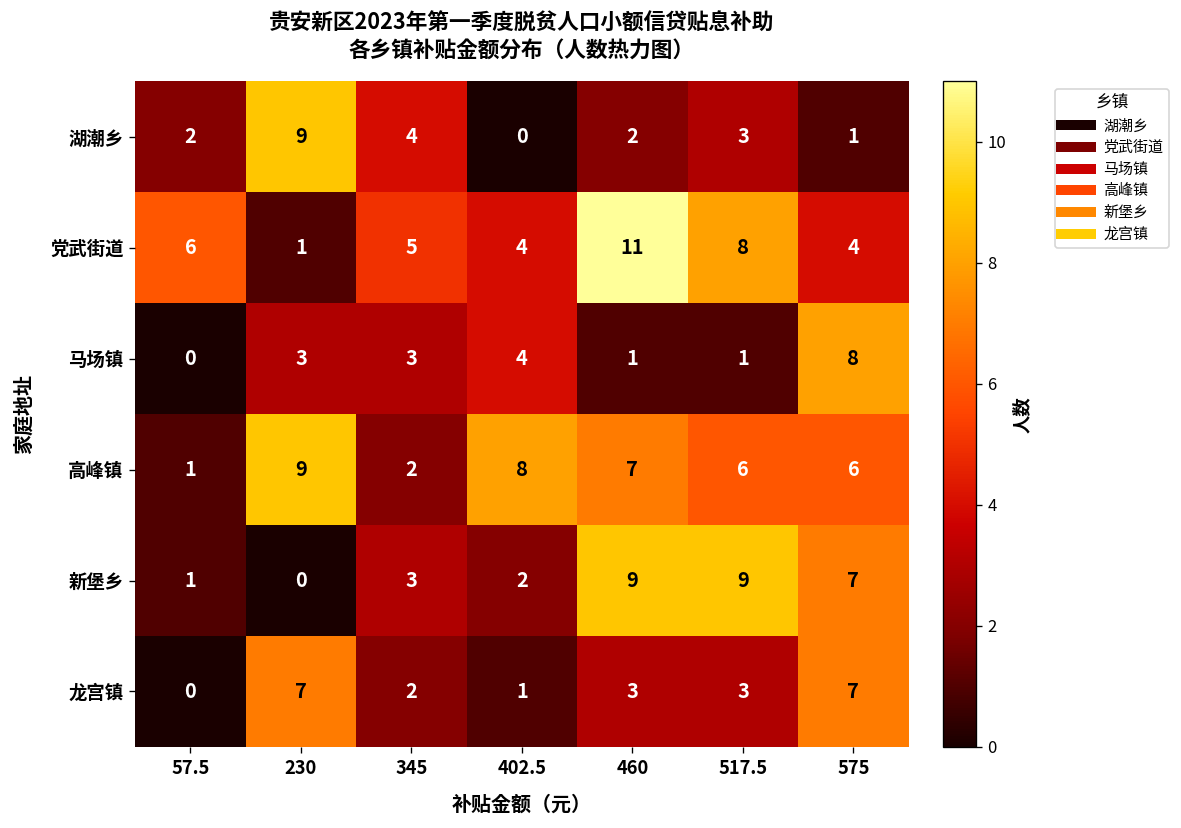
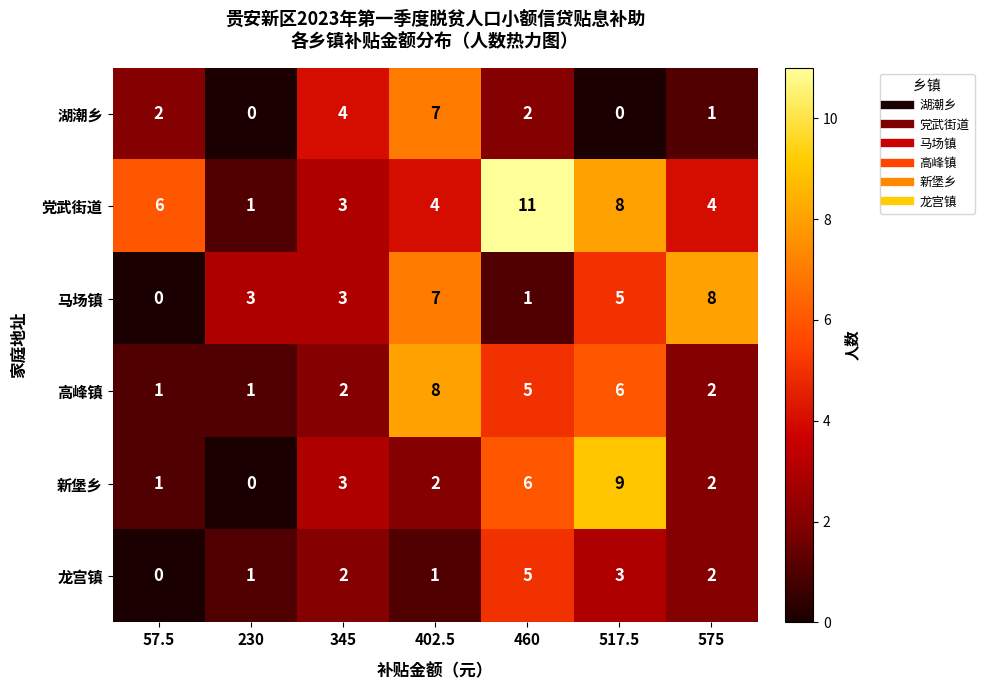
湖潮乡, 230: 9 -> 0
湖潮乡, 402.5: 0 -> 7
湖潮乡, 517.5: 3 -> 0
党武街道, 345: 5 -> 3
马场镇, 402.5: 4 -> 7
马场镇, 517.5: 1 -> 5
高峰镇, 230: 9 -> 1
高峰镇, 460: 7 -> 5
高峰镇, 575: 6 -> 2
新堡乡, 460: 9 -> 6
新堡乡, 575: 7 -> 2
龙宫镇, 230: 7 -> 1
龙宫镇, 460: 3 -> 5
龙宫镇, 575: 7 -> 2
